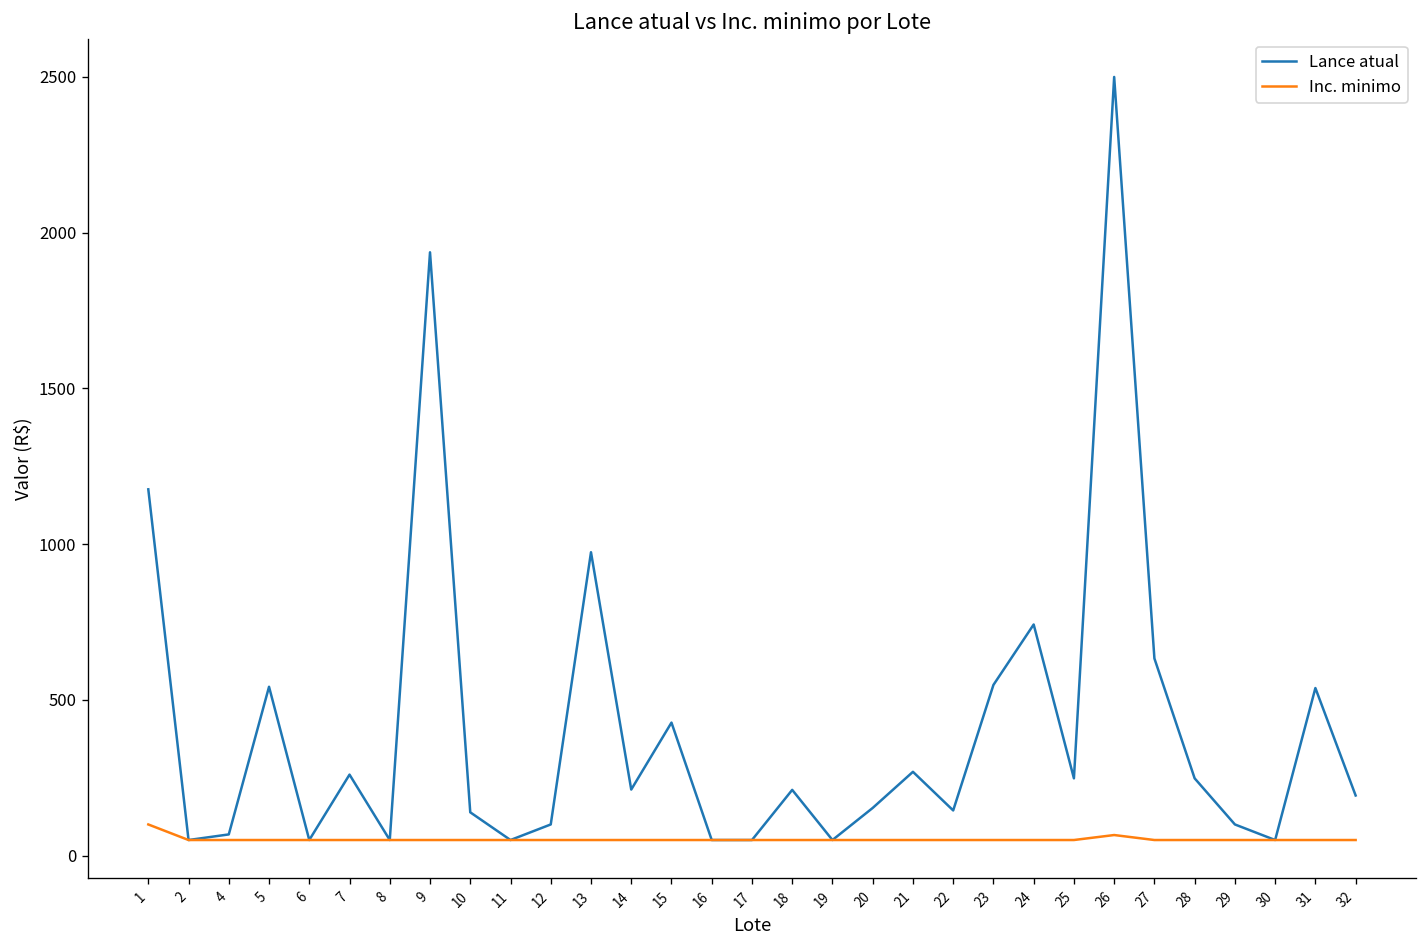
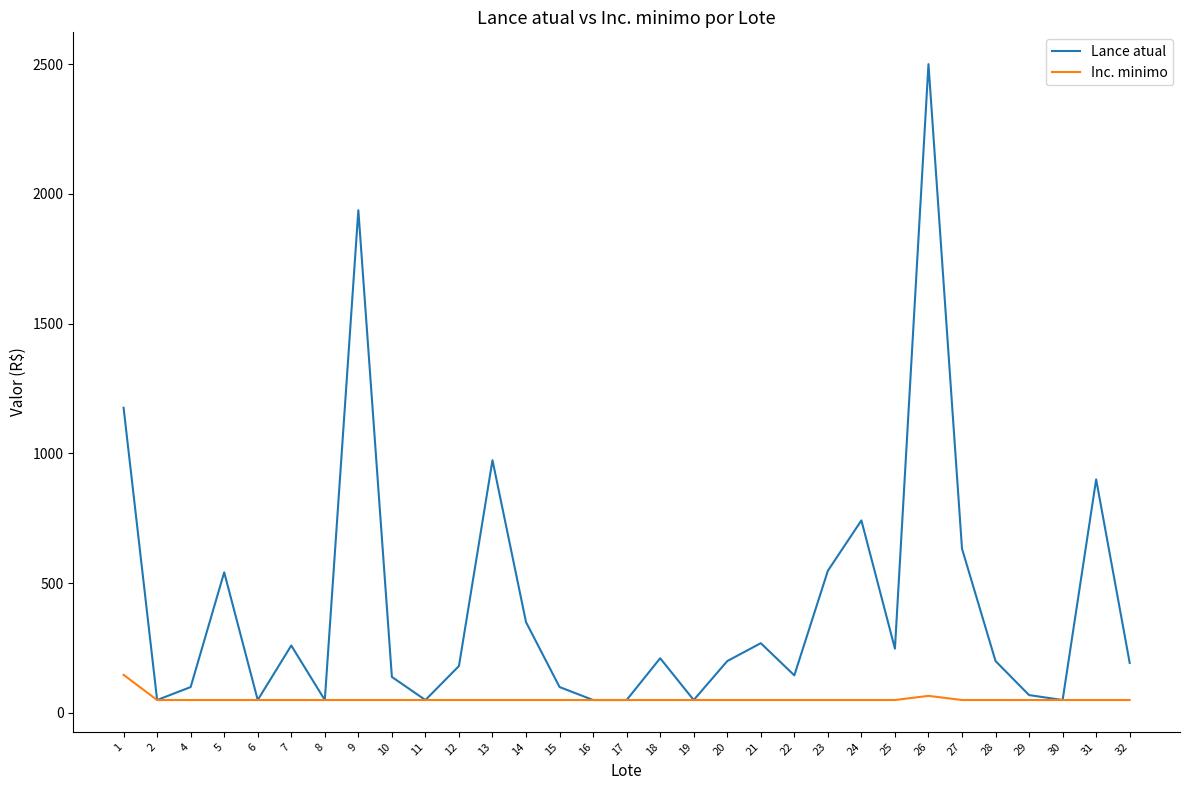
Inc. minimo, 1: 100 -> 150
Lance atual, 4: 70 -> 100
Lance atual, 12: 100 -> 180
Lance atual, 14: 210 -> 350
Lance atual, 15: 430 -> 100
Lance atual, 20: 150 -> 200
Lance atual, 28: 250 -> 200
Lance atual, 29: 100 -> 70
Lance atual, 31: 540 -> 900
